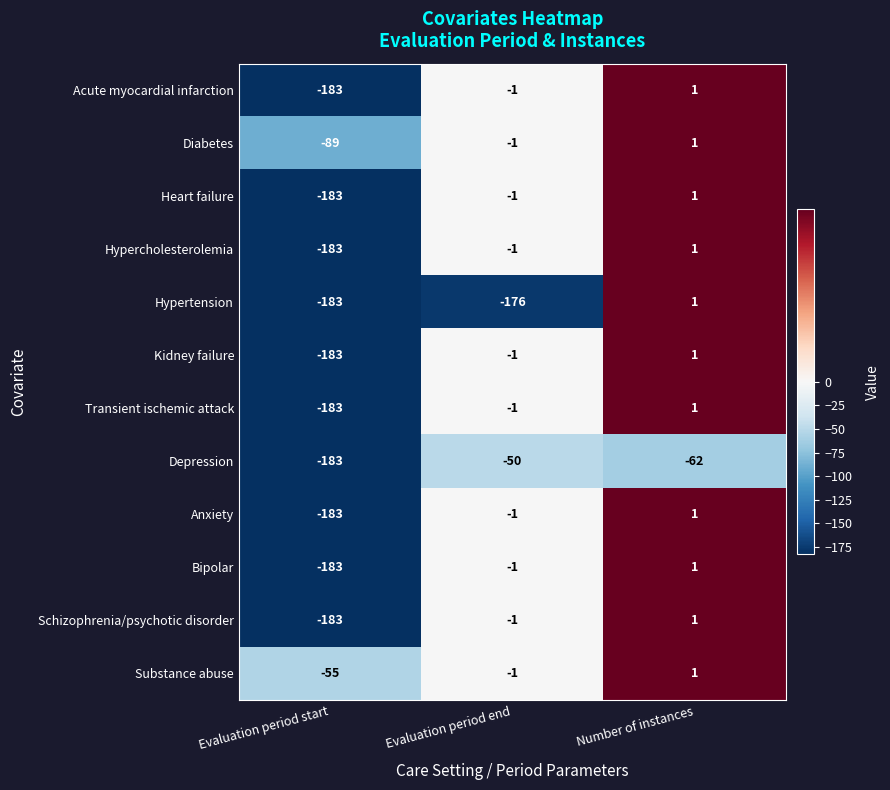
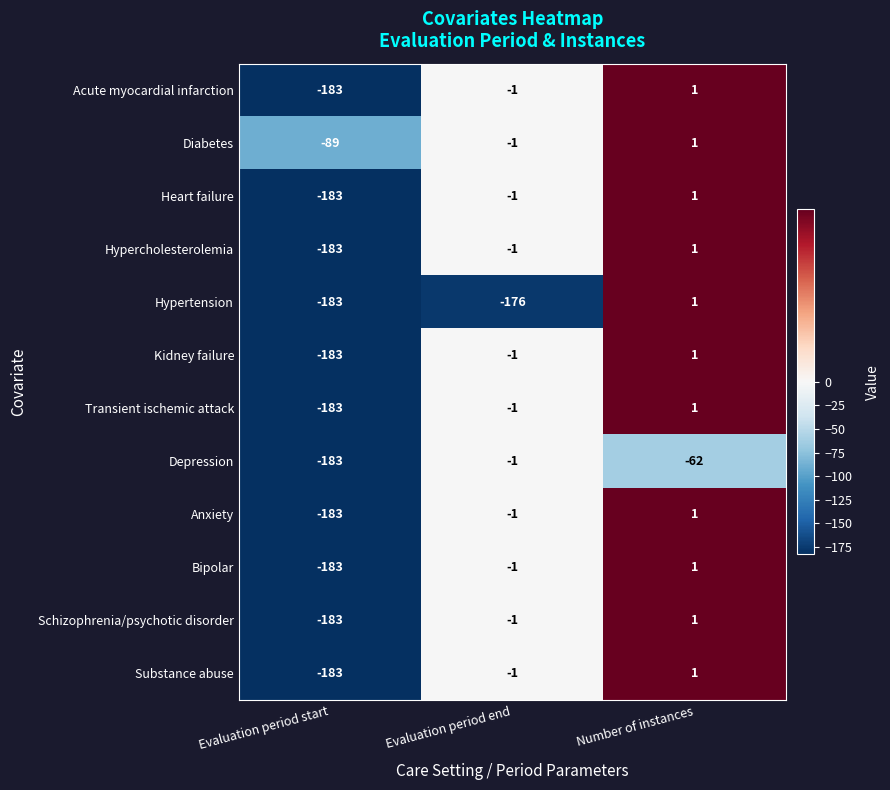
Depression, Evaluation period end: -50 -> -1
Substance abuse, Evaluation period start: -55 -> -183
